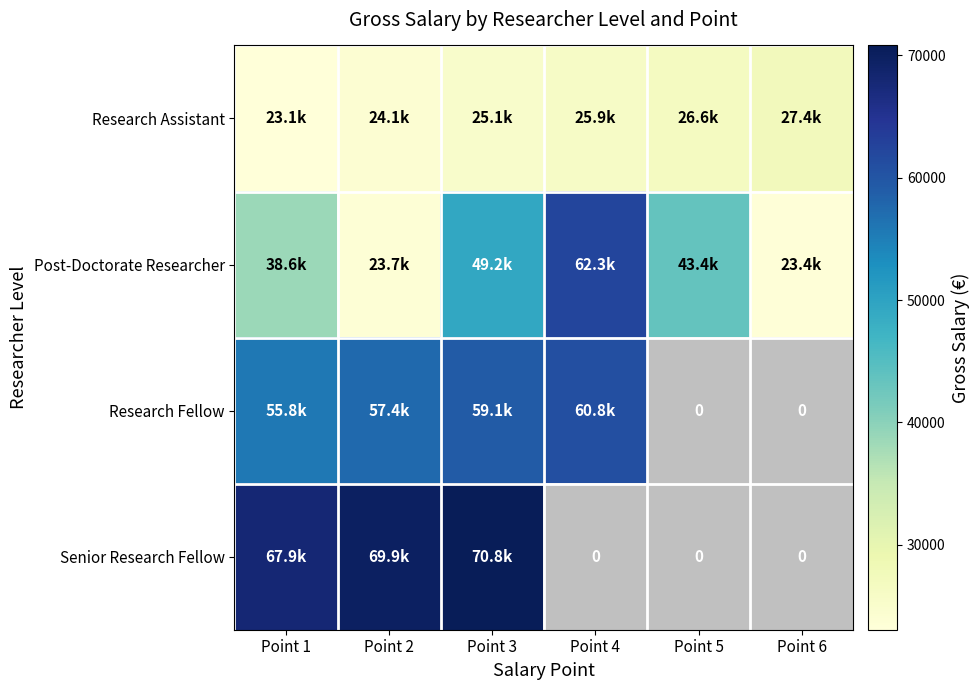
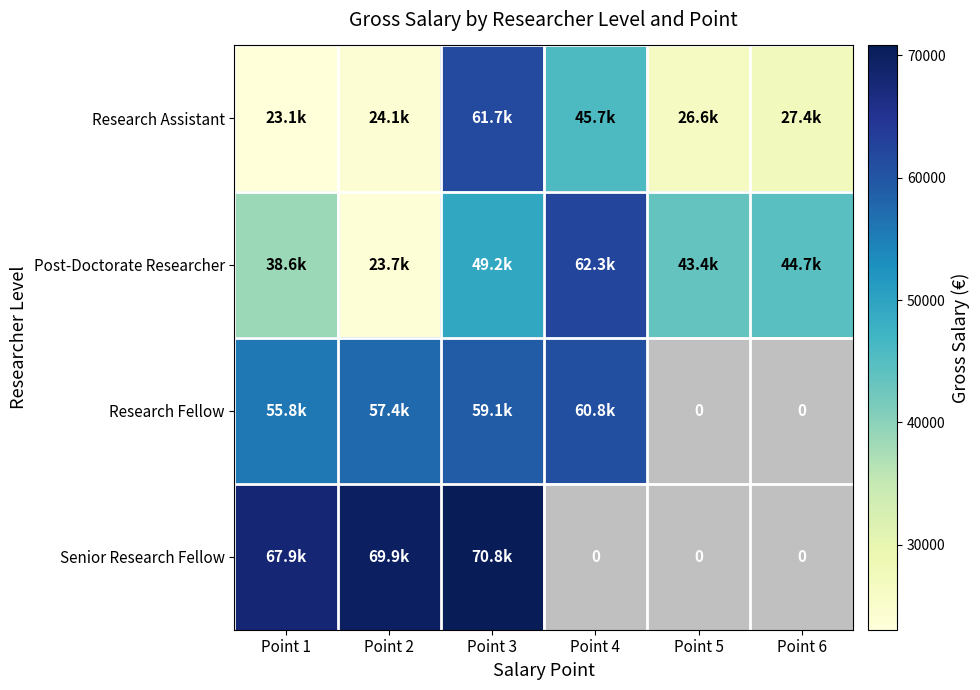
Research Assistant, Point 3: 25.1k -> 61.7k
Research Assistant, Point 4: 25.9k -> 45.7k
Post-Doctorate Researcher, Point 6: 23.4k -> 44.7k
